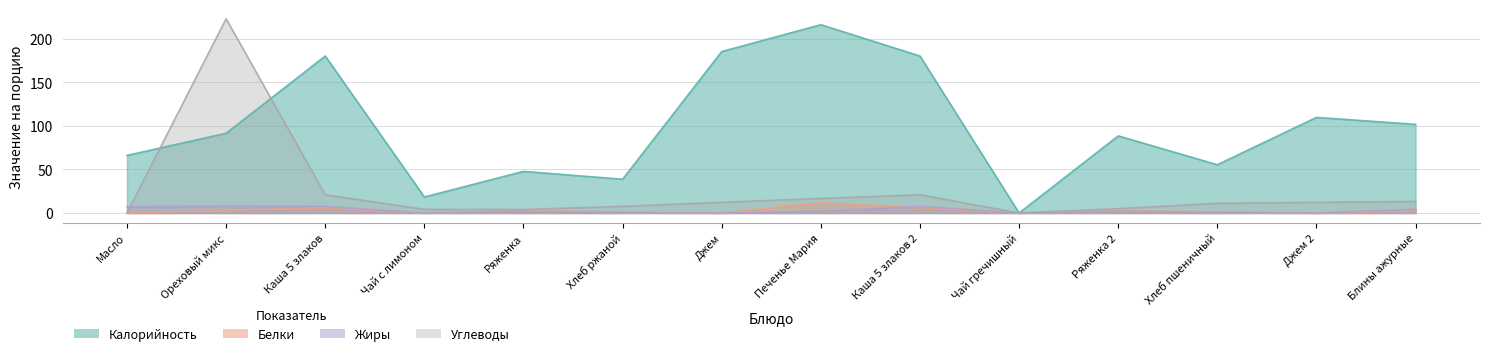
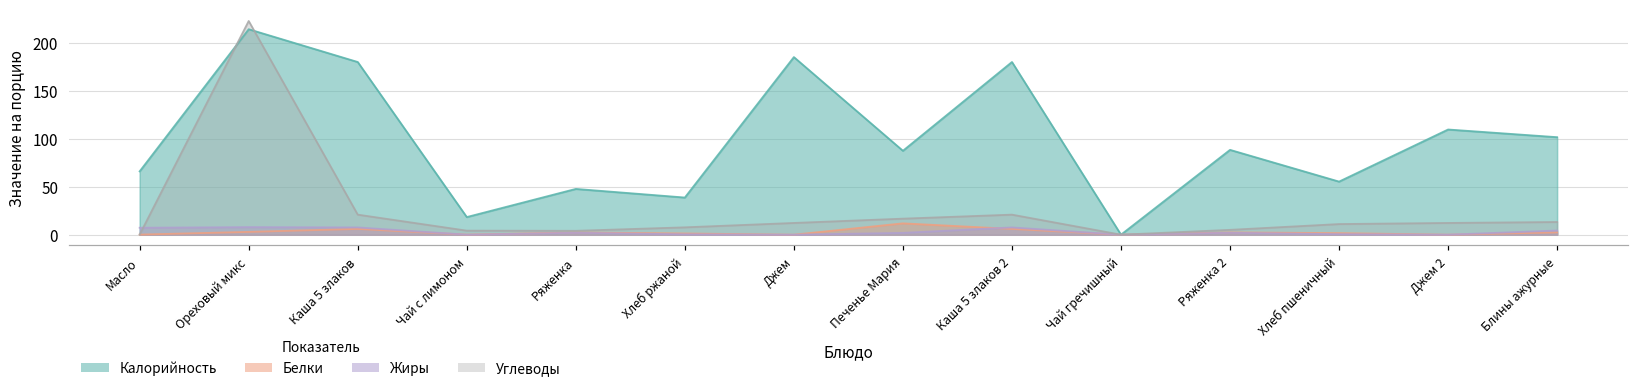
Калорийность, Ореховый микс: 90 -> 210
Калорийность, Печенье Мария: 220 -> 90
